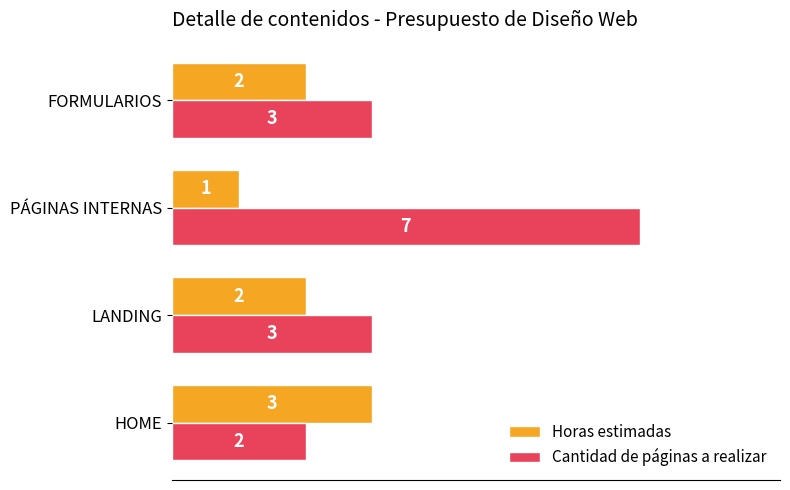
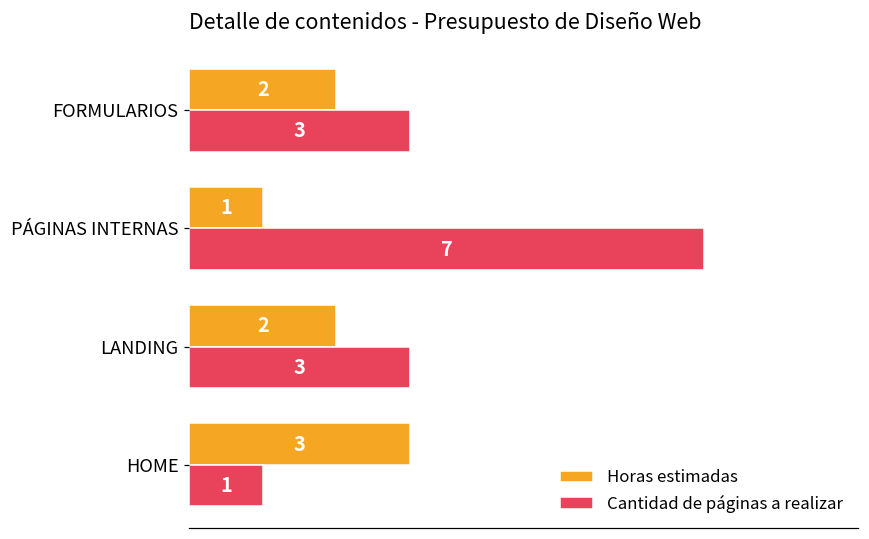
Cantidad de páginas a realizar, HOME: 2 -> 1
